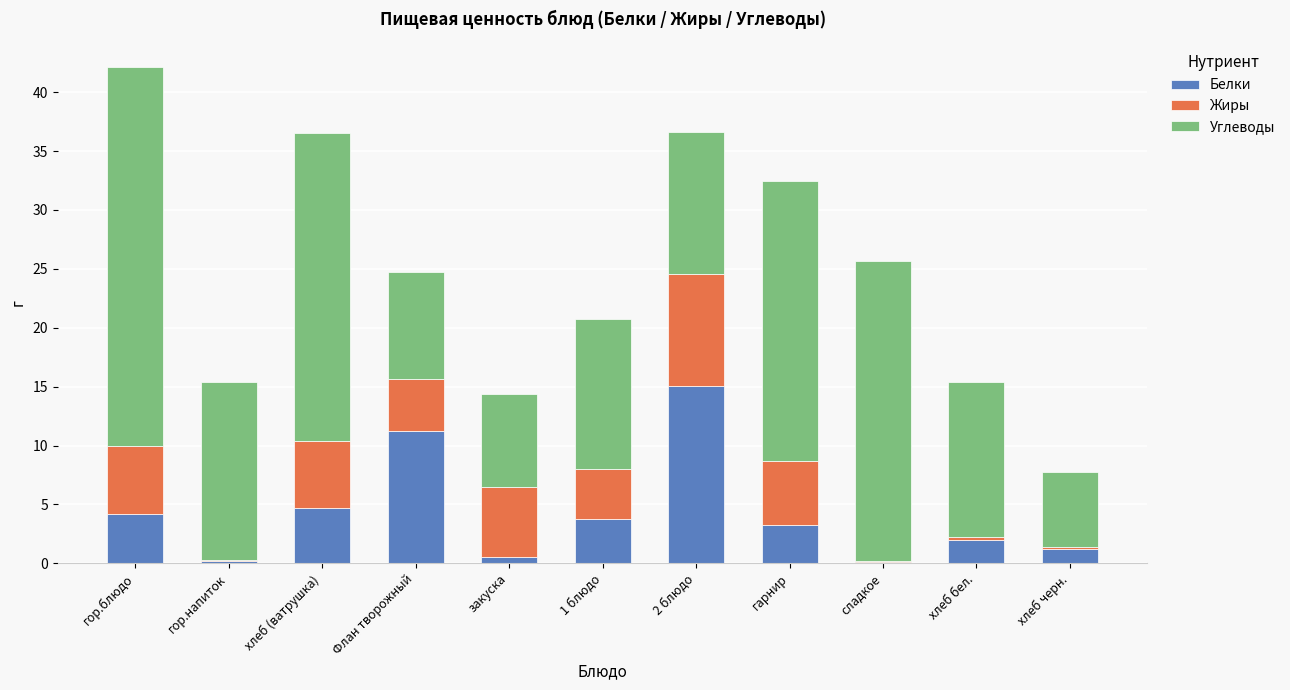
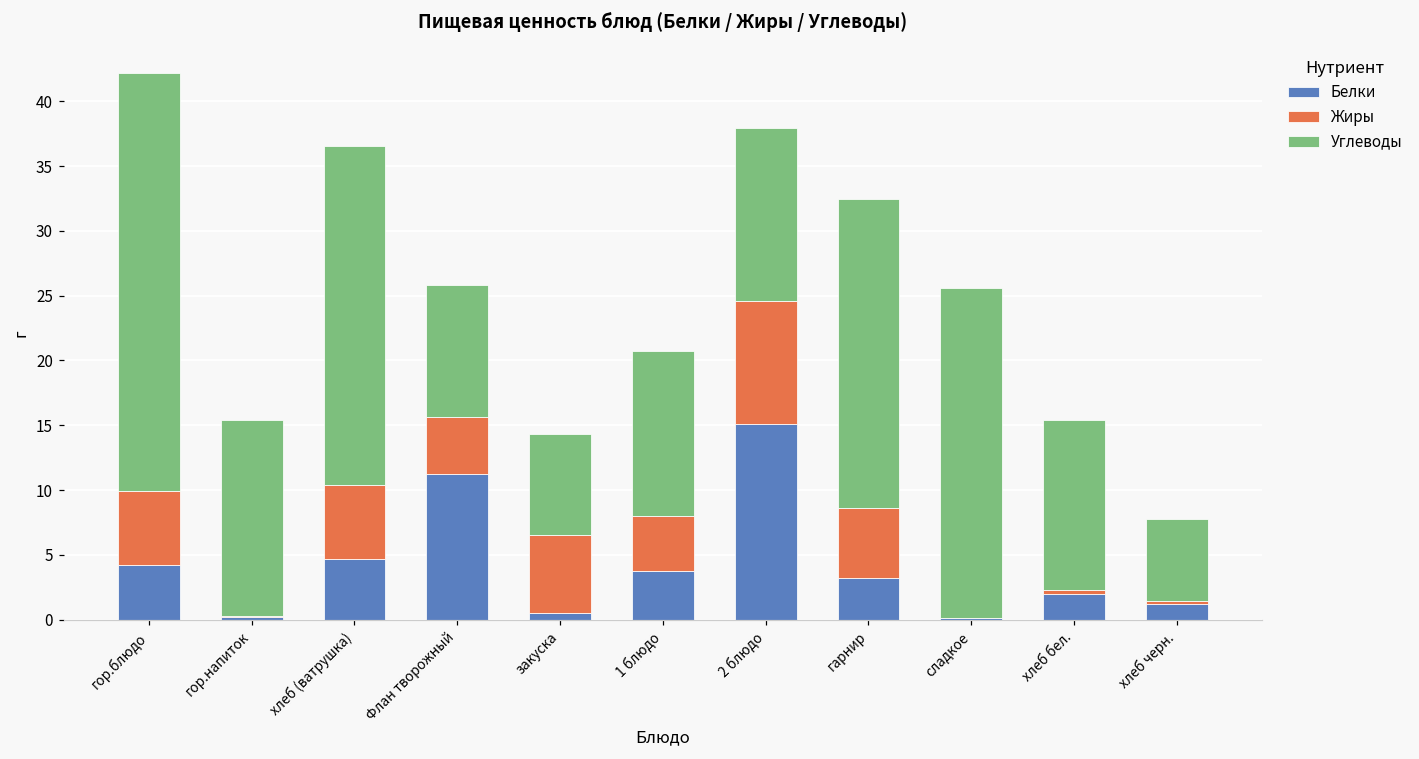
Углеводы, Флан творожный: 9.1 -> 10.2
Углеводы, 2 блюдо: 12.0 -> 13.4
